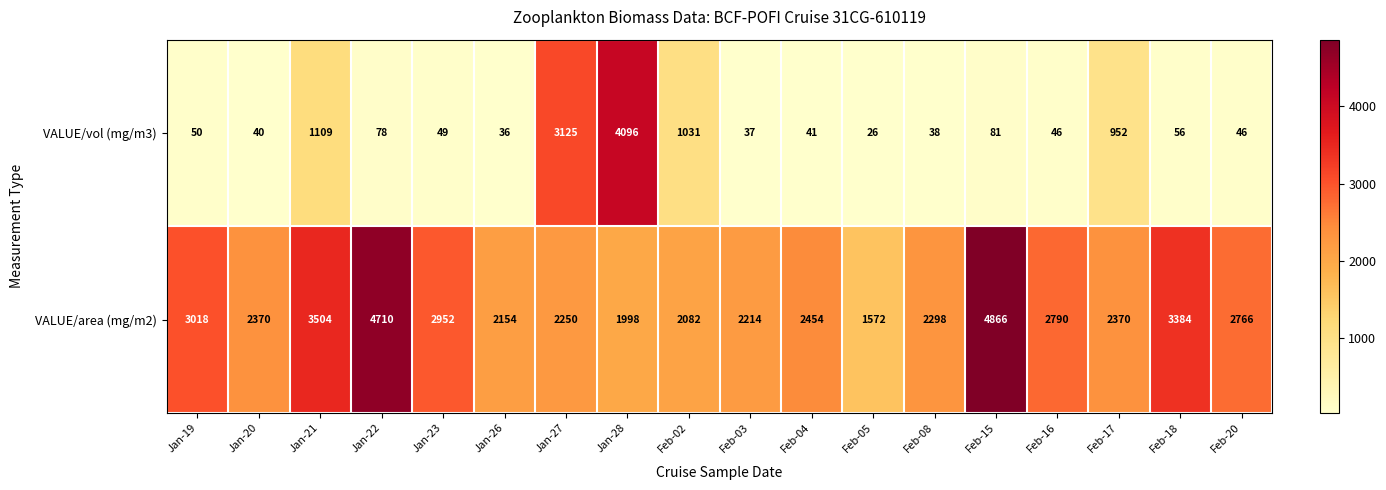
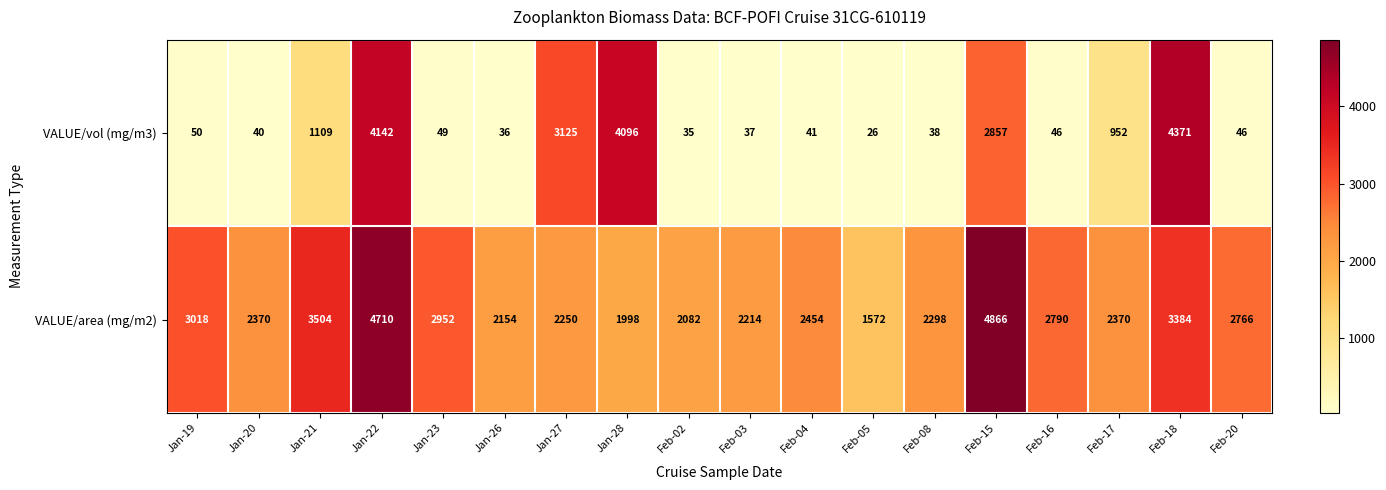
VALUE/vol (mg/m3), Jan-22: 78 -> 4142
VALUE/vol (mg/m3), Feb-02: 1031 -> 35
VALUE/vol (mg/m3), Feb-15: 81 -> 2857
VALUE/vol (mg/m3), Feb-18: 56 -> 4371
